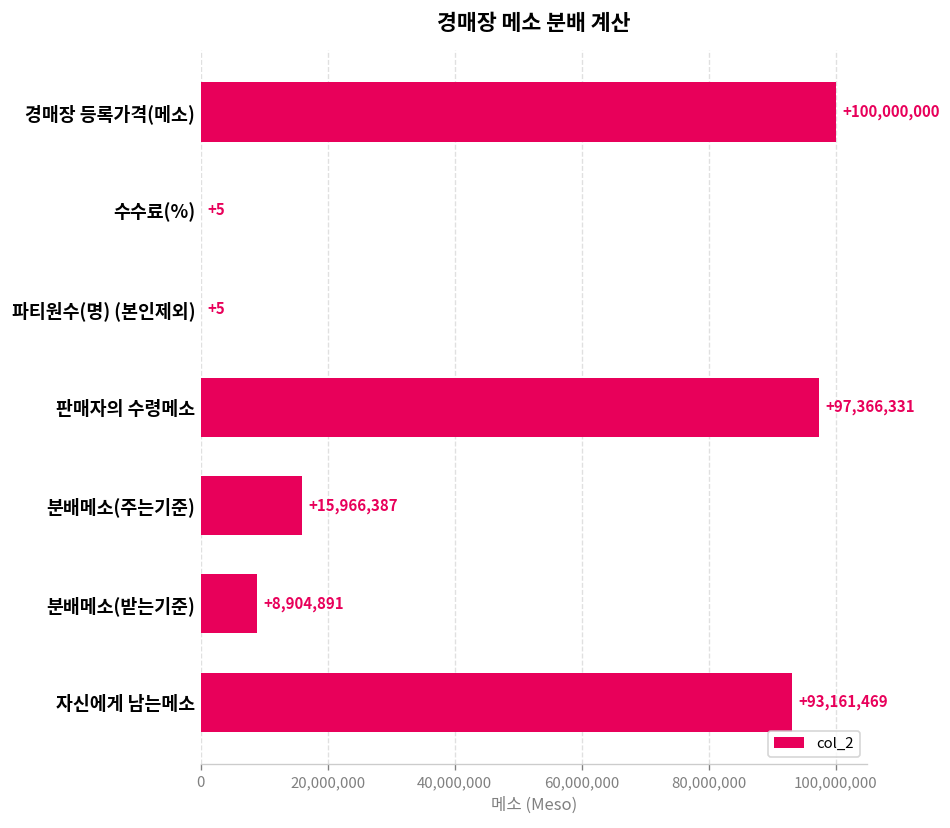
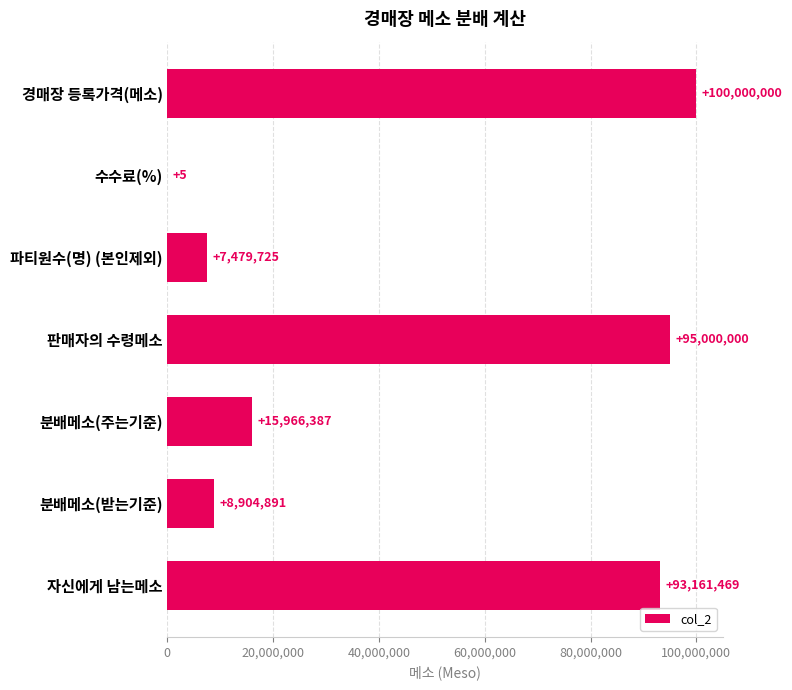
파티원수(명) (본인제외): +5 -> +7,479,725
판매자의 수령메소: +97,366,331 -> +95,000,000
